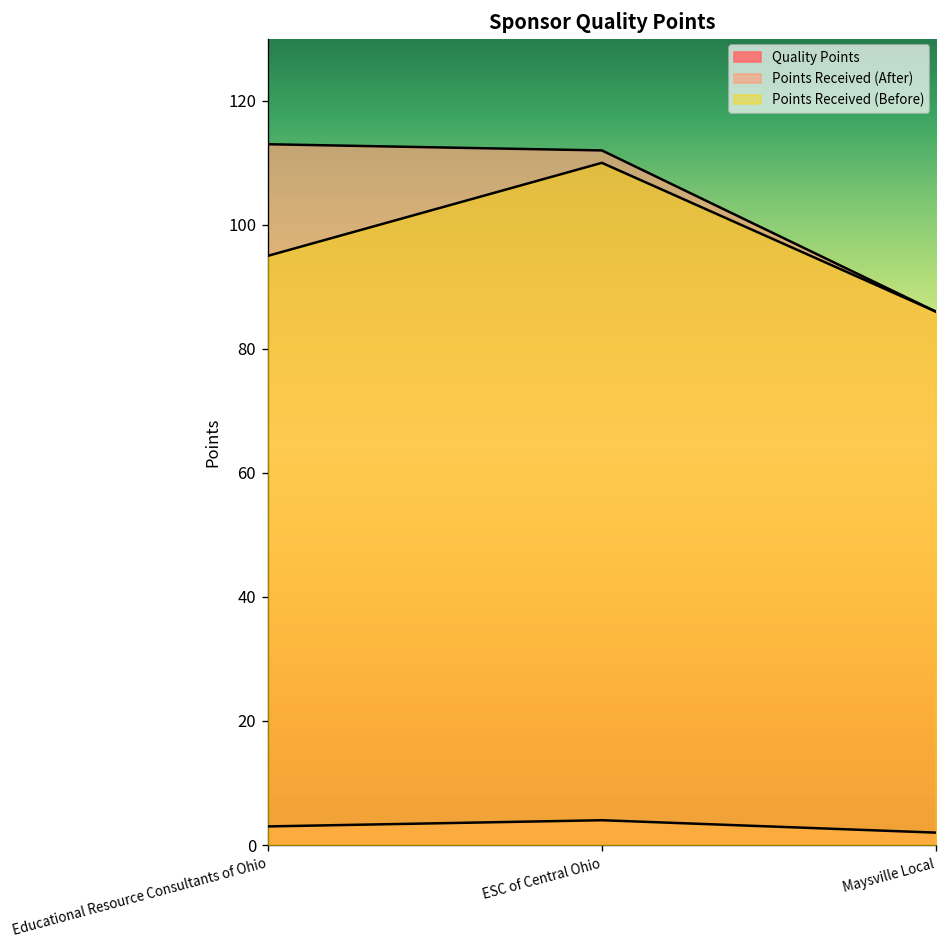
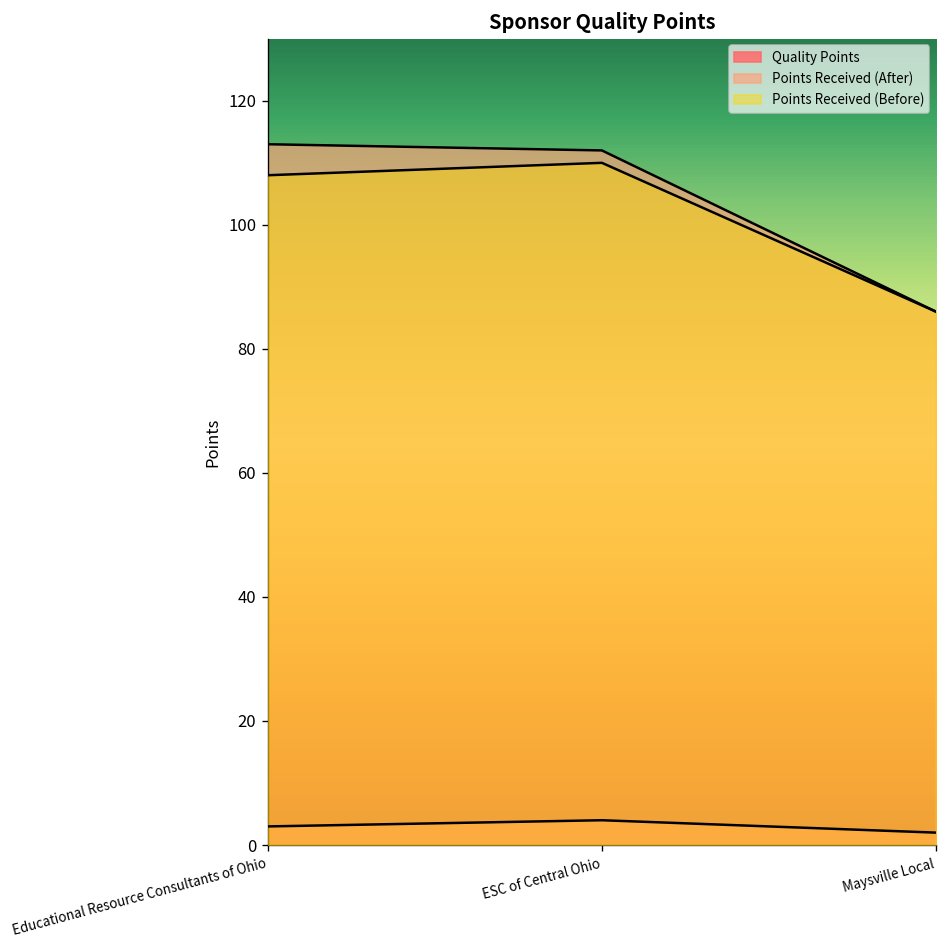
Points Received (Before), Educational Resource Consultants of Ohio: 95 -> 108
